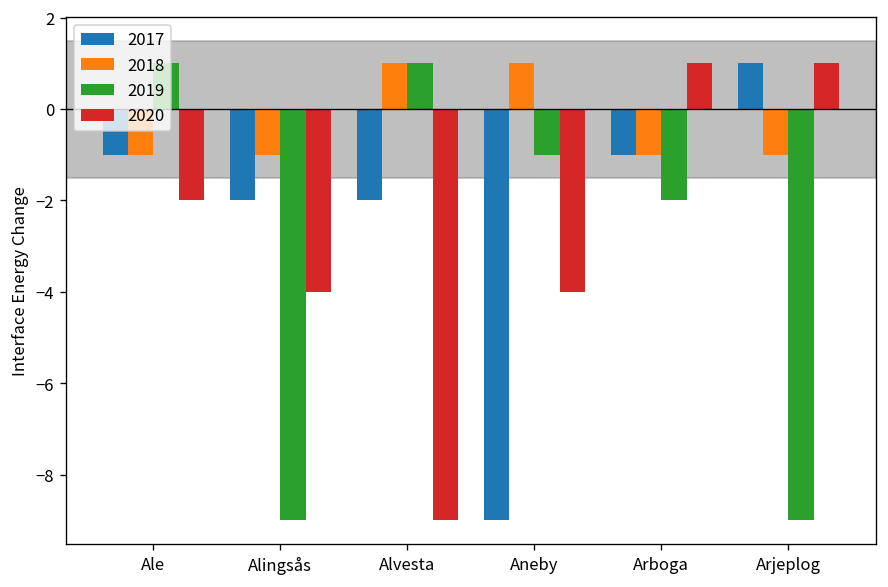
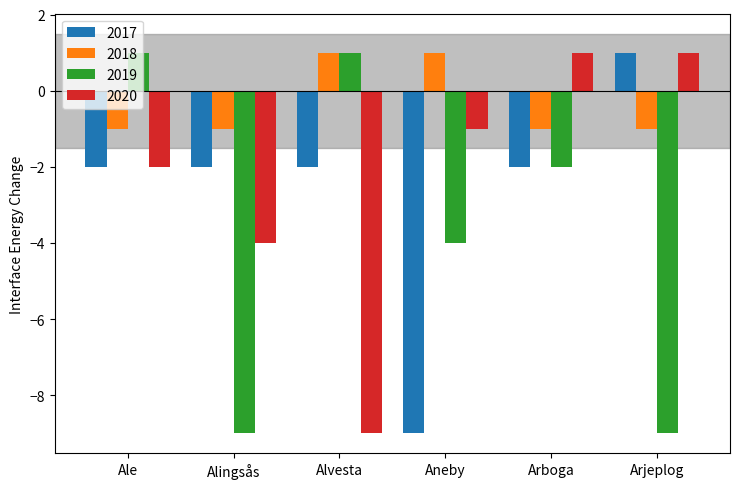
2017, Ale: -1 -> -2
2019, Aneby: -1 -> -4
2020, Aneby: -4 -> -1
2017, Arboga: -1 -> -2
